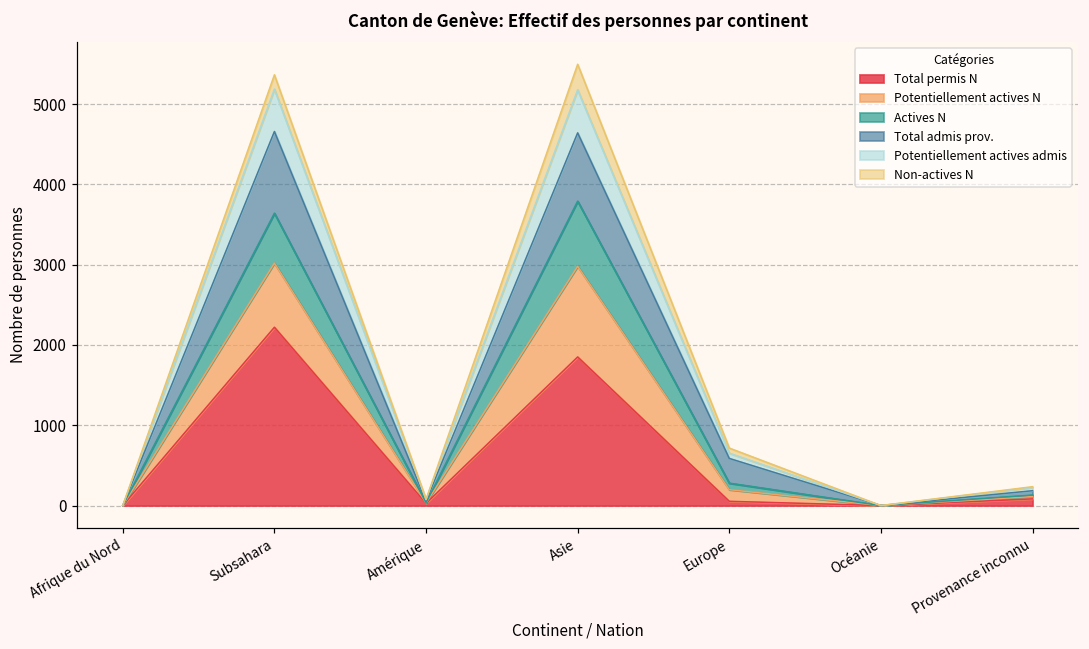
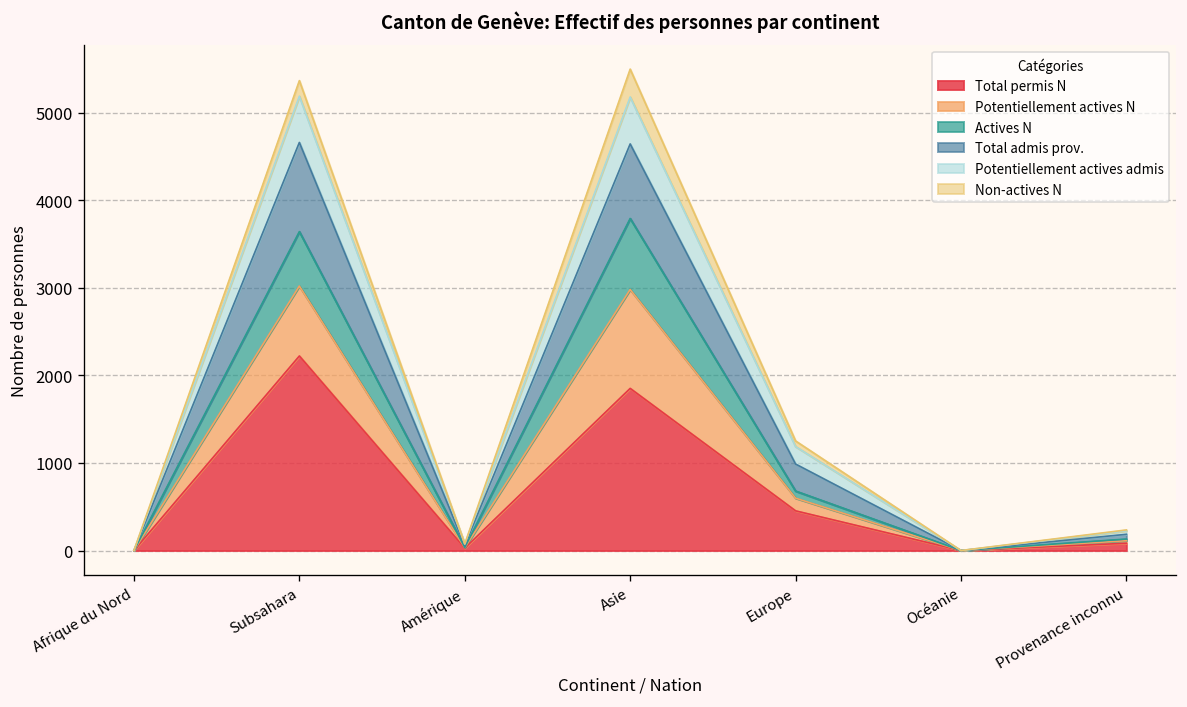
Total permis N, Europe: 100 -> 500
Potentiellement actives admis, Europe: 100 -> 200
